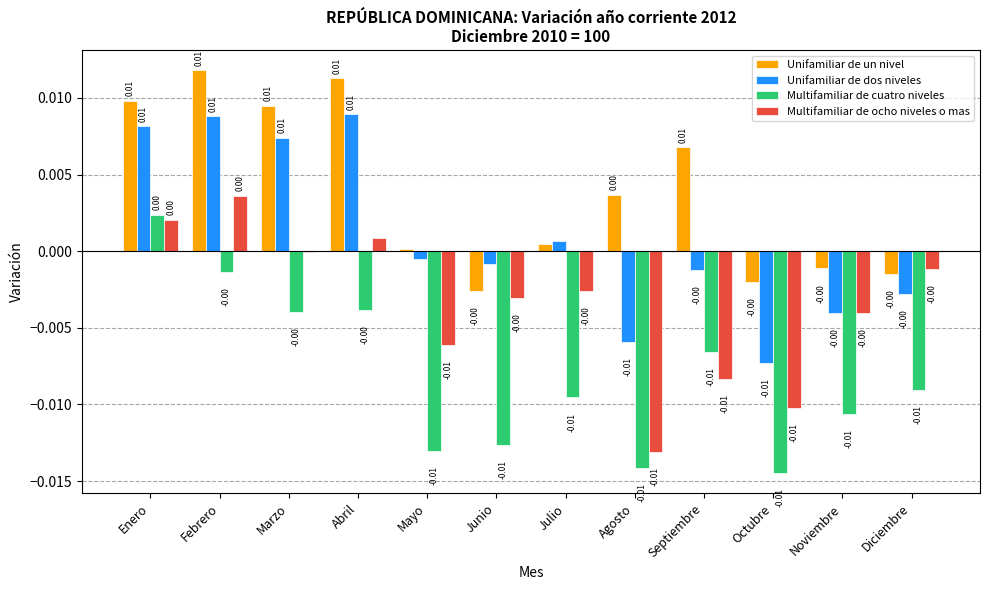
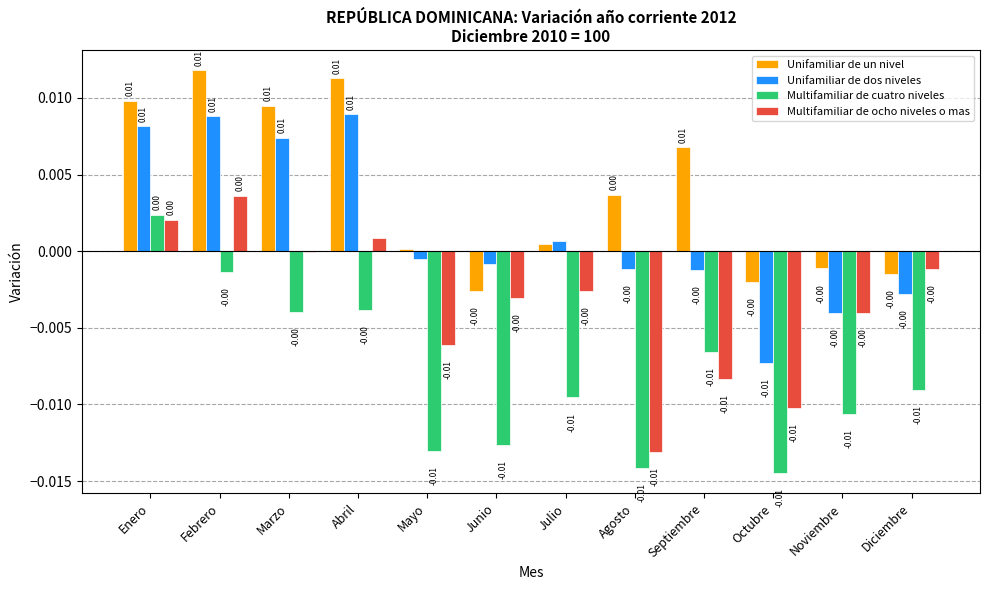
Unifamiliar de dos niveles, Agosto: -0.01 -> -0.00
